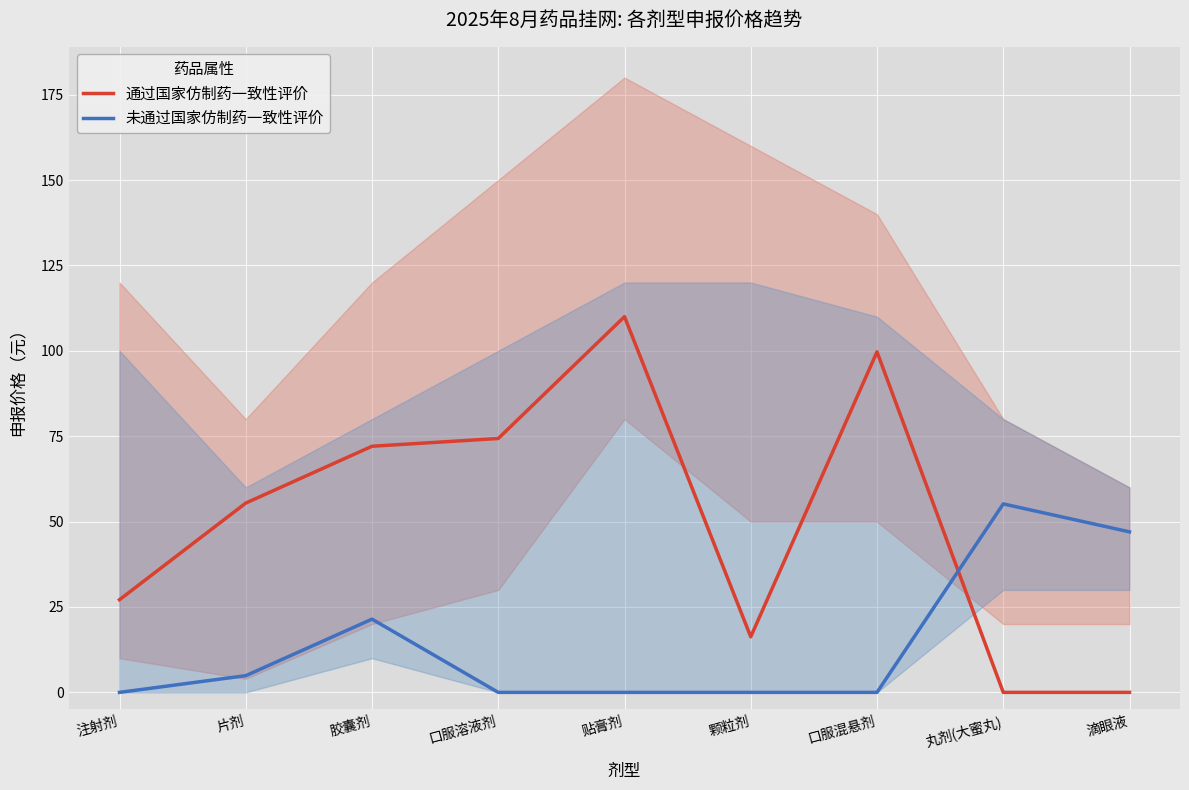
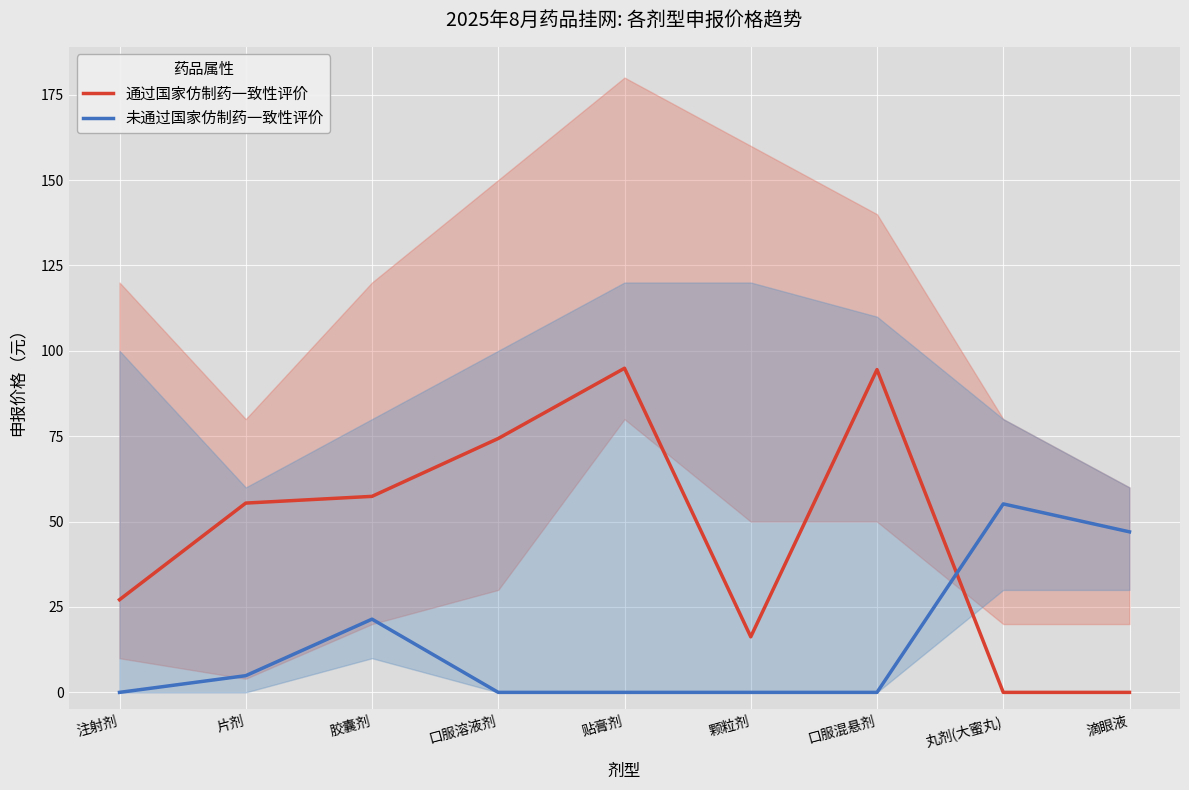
通过国家仿制药一致性评价, 胶囊剂: 72 -> 57
通过国家仿制药一致性评价, 贴膏剂: 110 -> 95
通过国家仿制药一致性评价, 口服混悬剂: 100 -> 95
